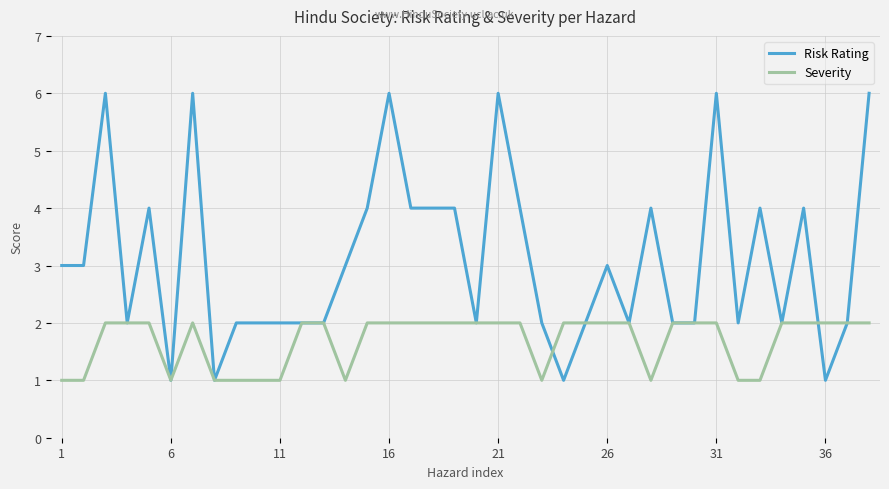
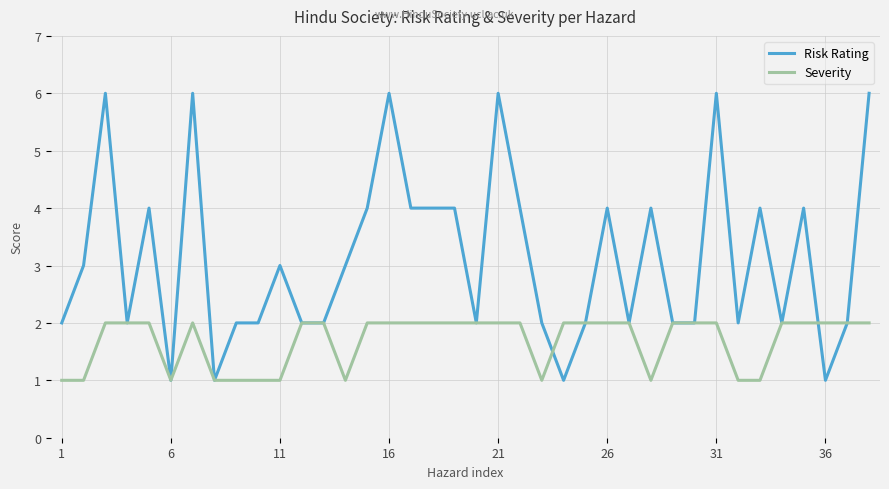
Risk Rating, 1: 3 -> 2
Risk Rating, 11: 2 -> 3
Risk Rating, 26: 3 -> 4
